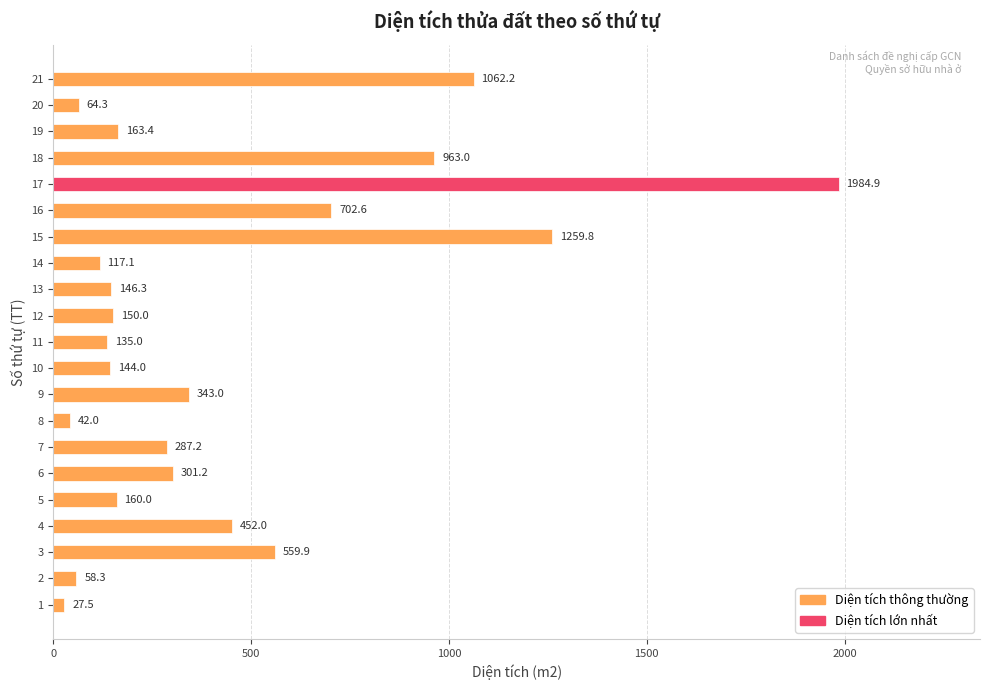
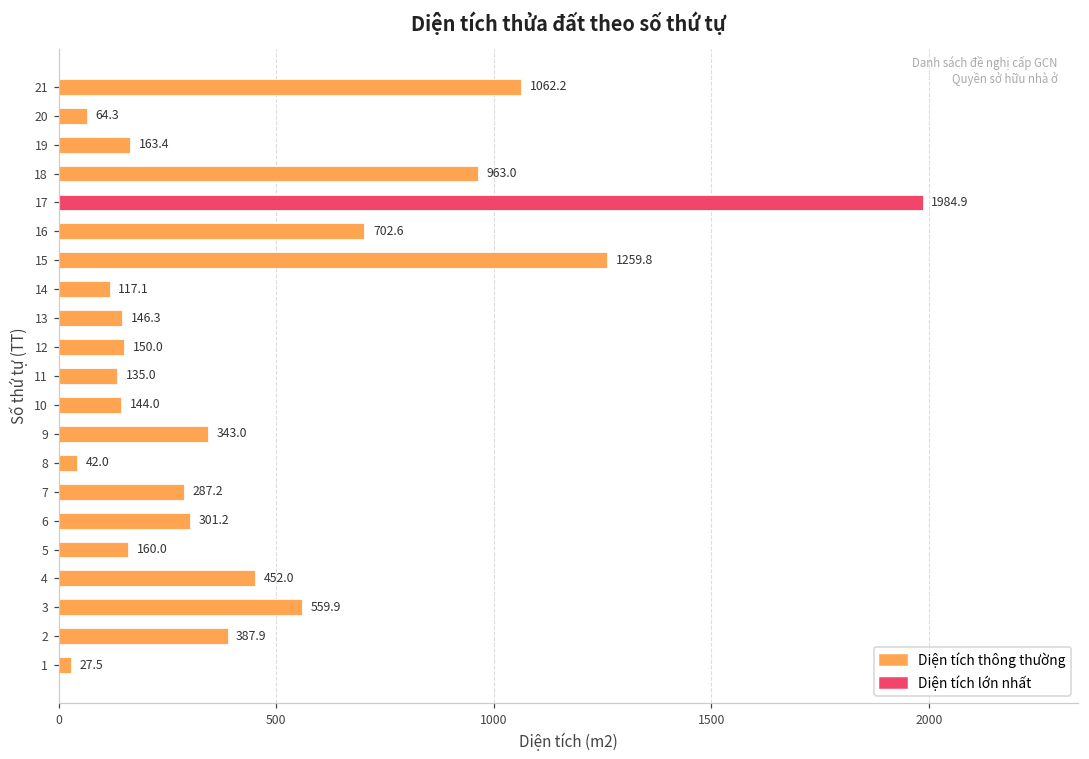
2: 58.3 -> 387.9
